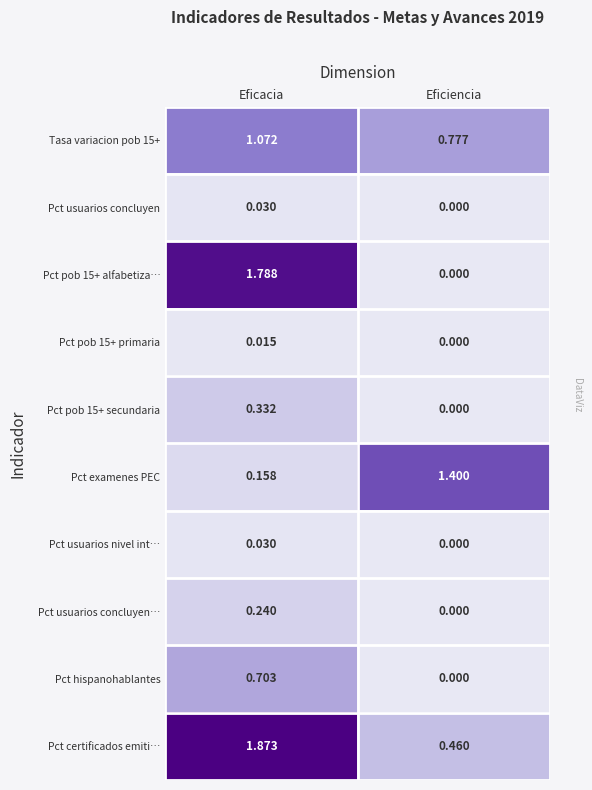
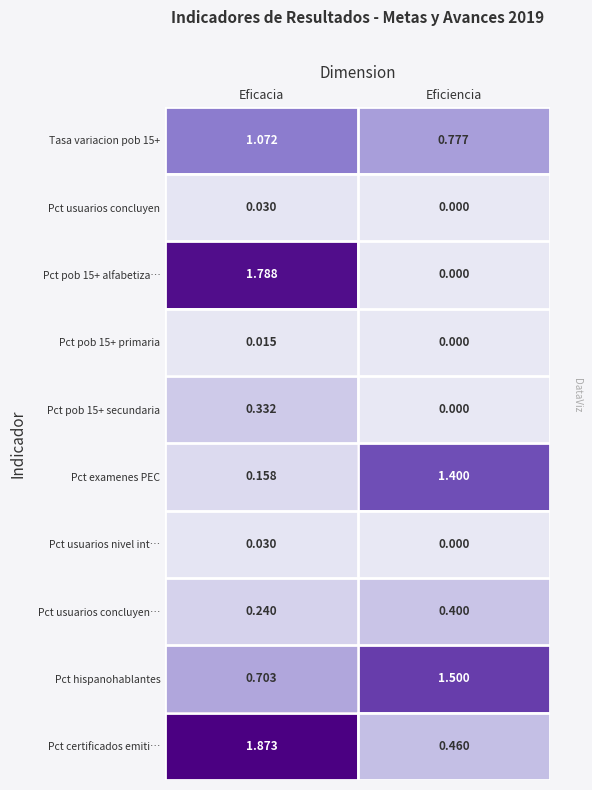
Pct usuarios concluyen…, Eficiencia: 0.000 -> 0.400
Pct hispanohablantes, Eficiencia: 0.000 -> 1.500
